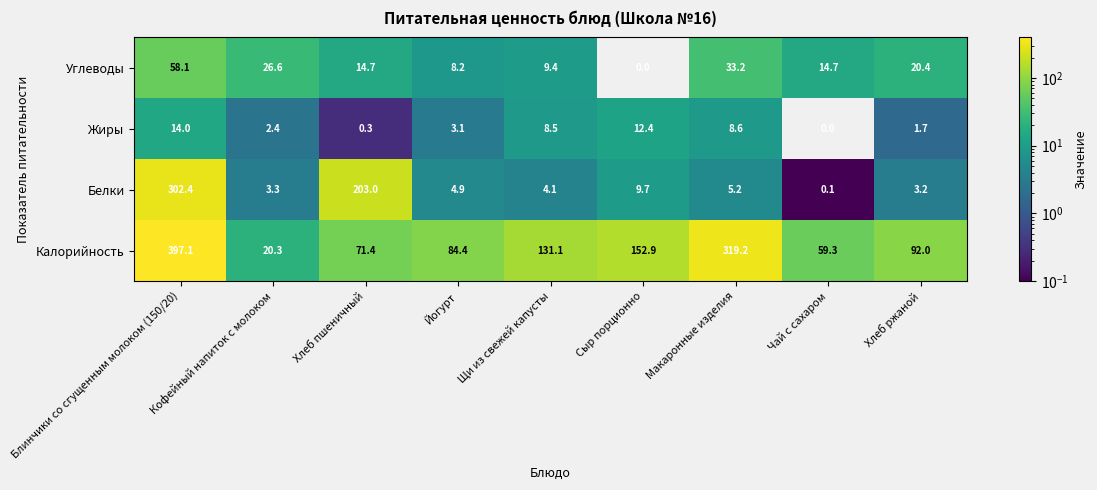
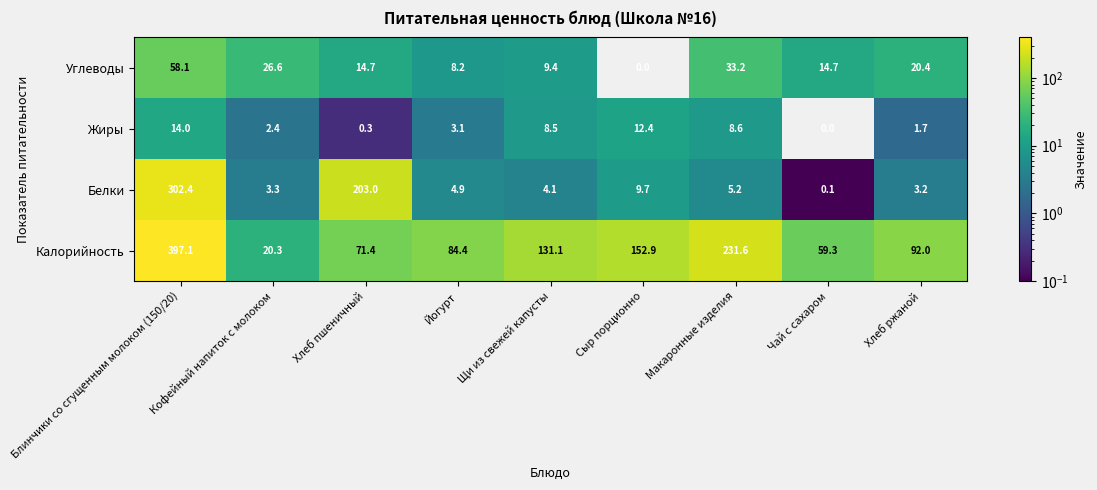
Калорийность, Макаронные изделия: 319.2 -> 231.6
